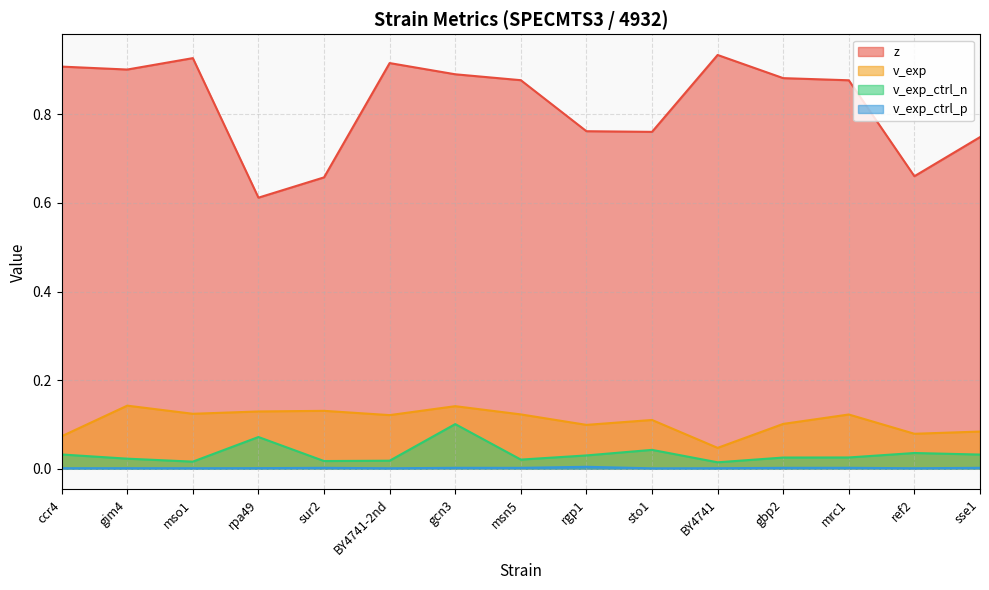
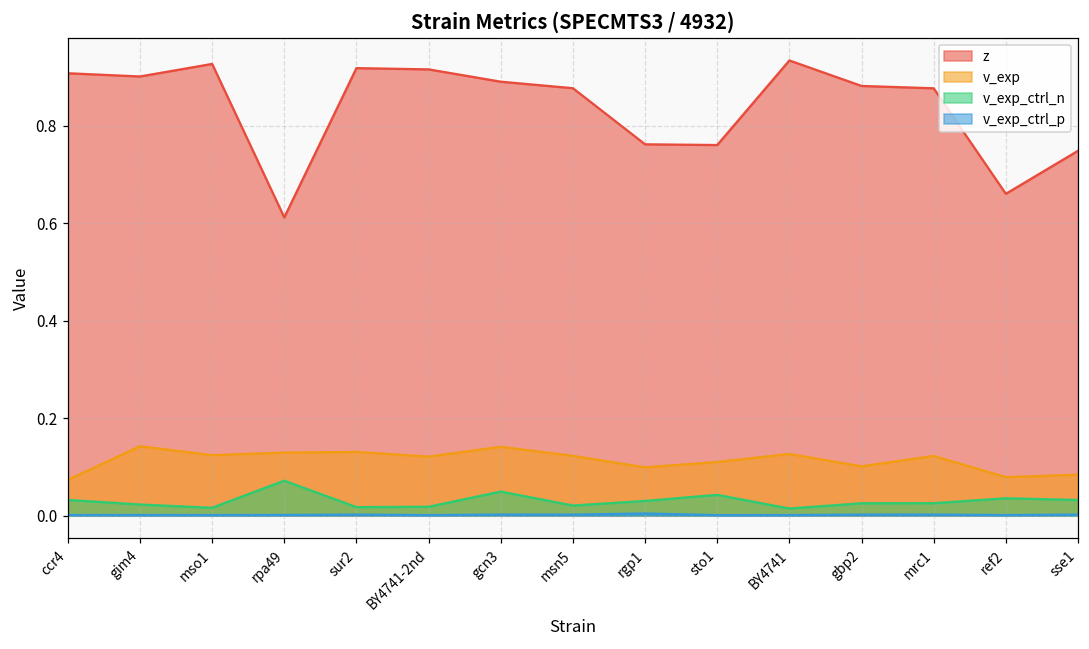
z, sur2: 0.66 -> 0.92
v_exp_ctrl_n, gcn3: 0.10 -> 0.05
v_exp, BY4741: 0.05 -> 0.13
